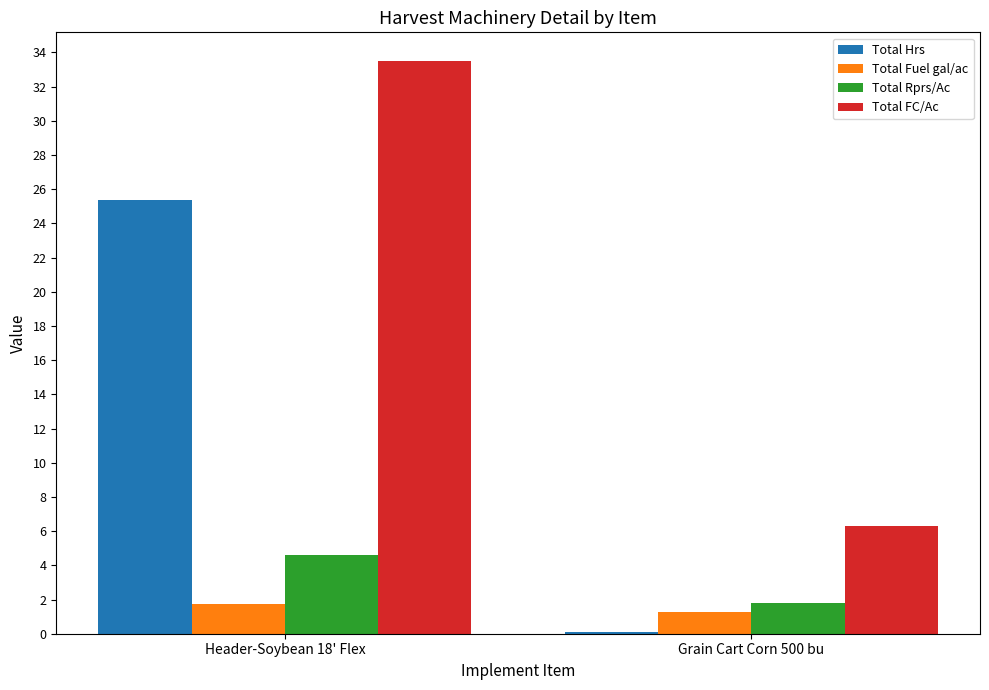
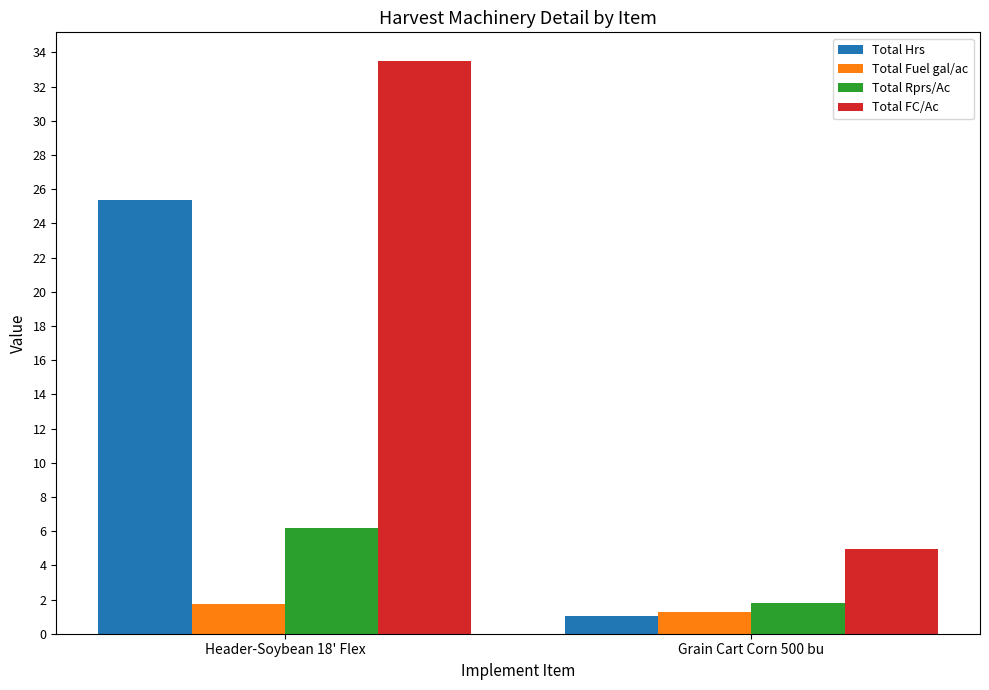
Total Rprs/Ac, Header-Soybean 18' Flex: 4.6 -> 6.2
Total Hrs, Grain Cart Corn 500 bu: 0.1 -> 1.0
Total FC/Ac, Grain Cart Corn 500 bu: 6.3 -> 5.0
